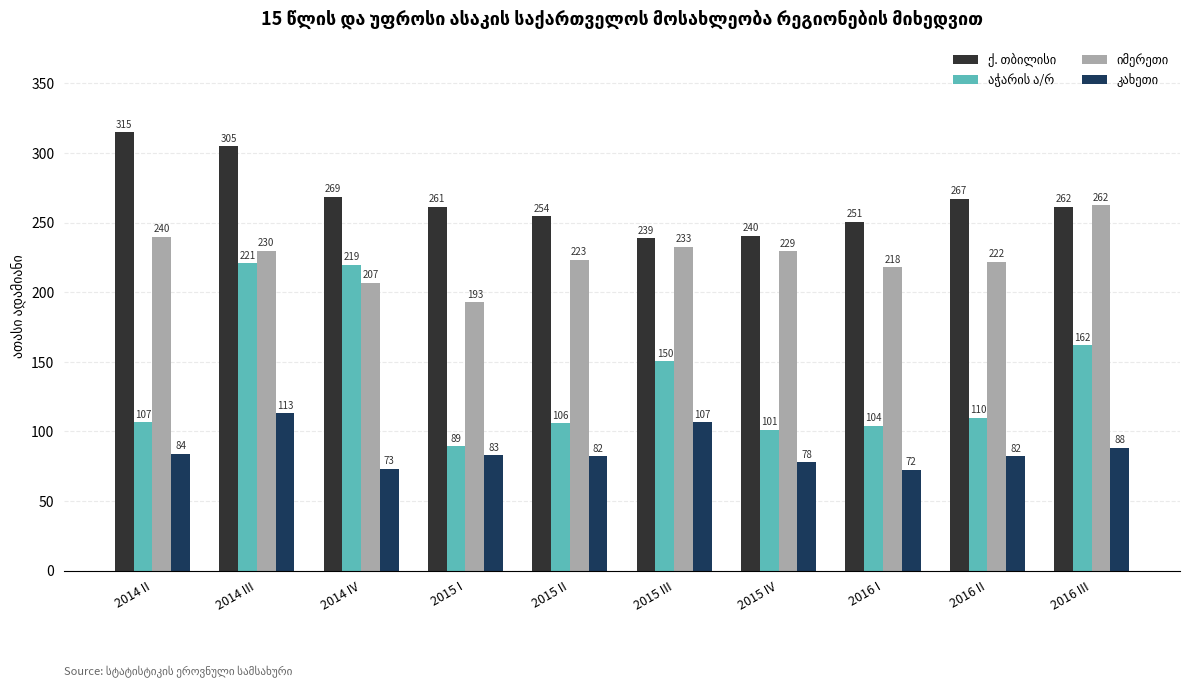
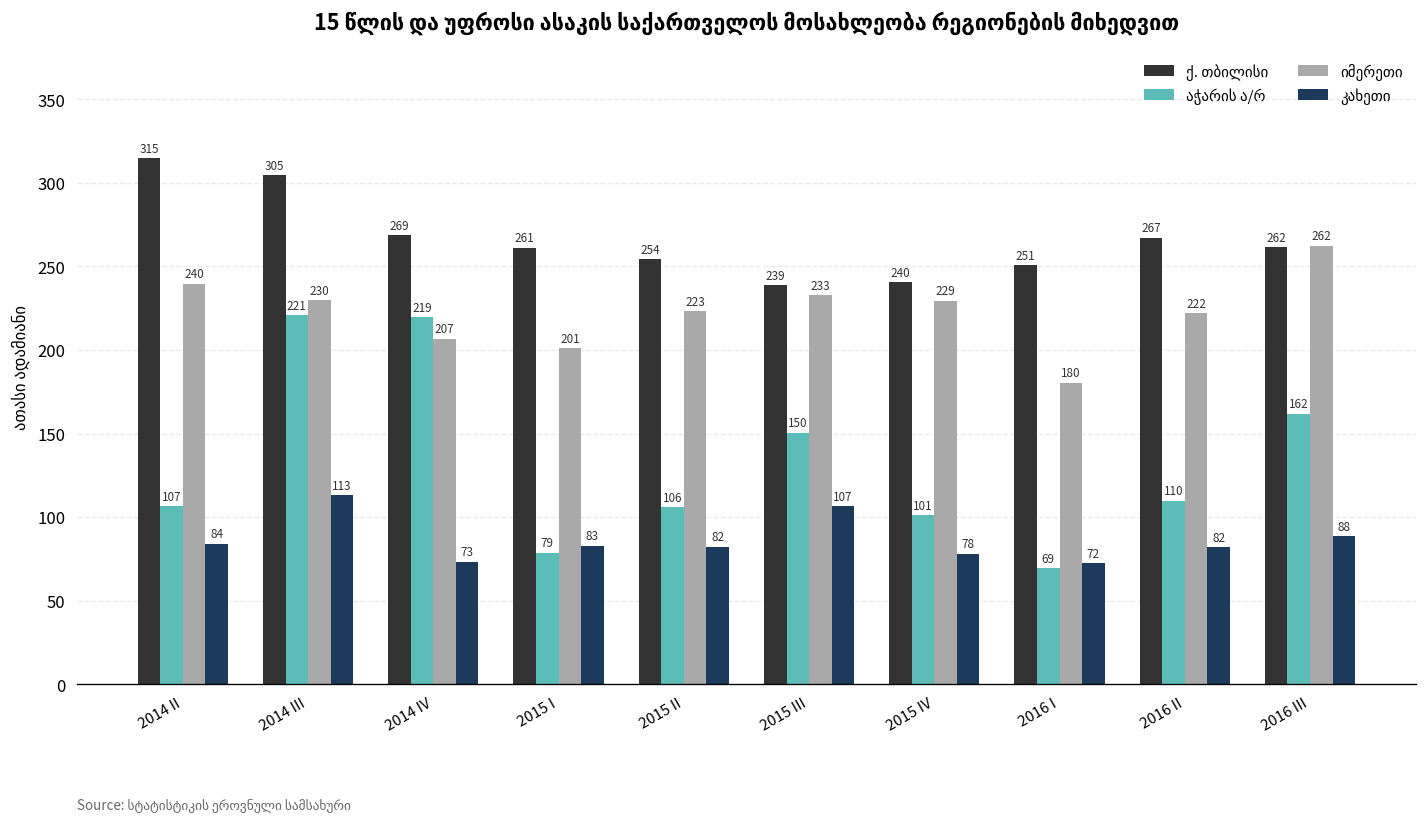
აჭარის ა/რ, 2015 I: 89 -> 79
იმერეთი, 2015 I: 193 -> 201
აჭარის ა/რ, 2016 I: 104 -> 69
იმერეთი, 2016 I: 218 -> 180
